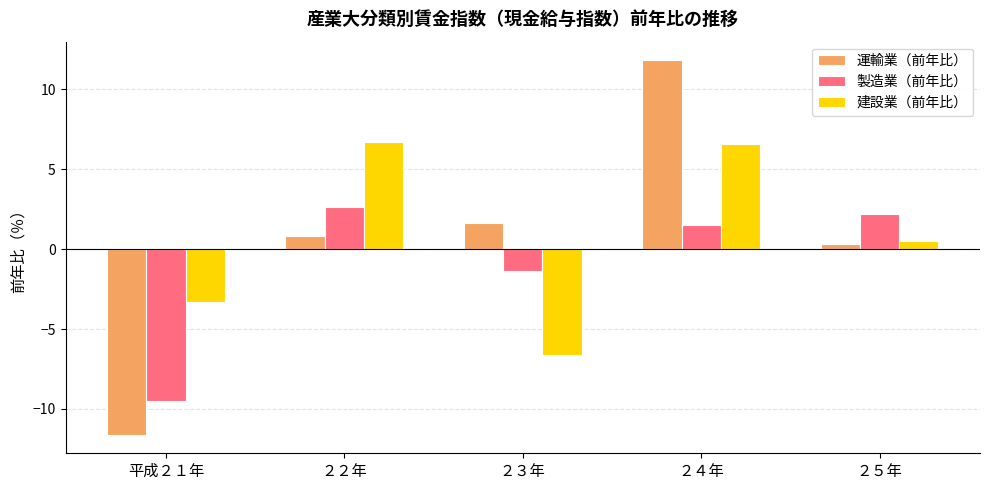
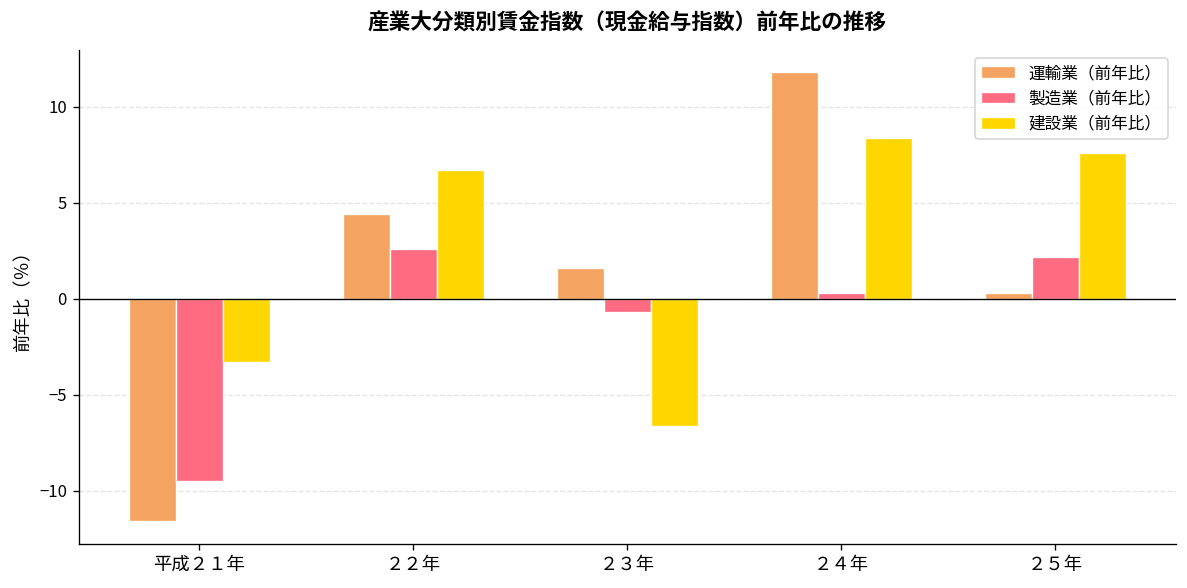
運輸業（前年比）, ２２年: 0.8 -> 4.4
製造業（前年比）, ２３年: -1.4 -> -0.7
製造業（前年比）, ２４年: 1.5 -> 0.3
建設業（前年比）, ２４年: 6.6 -> 8.4
建設業（前年比）, ２５年: 0.5 -> 7.6
